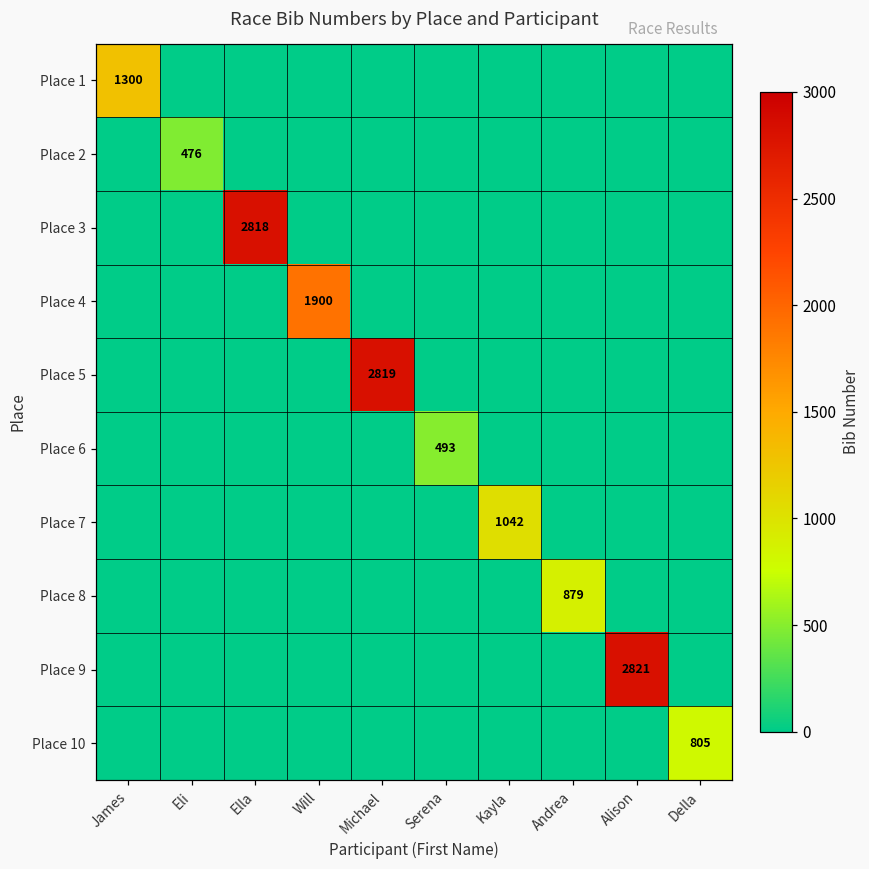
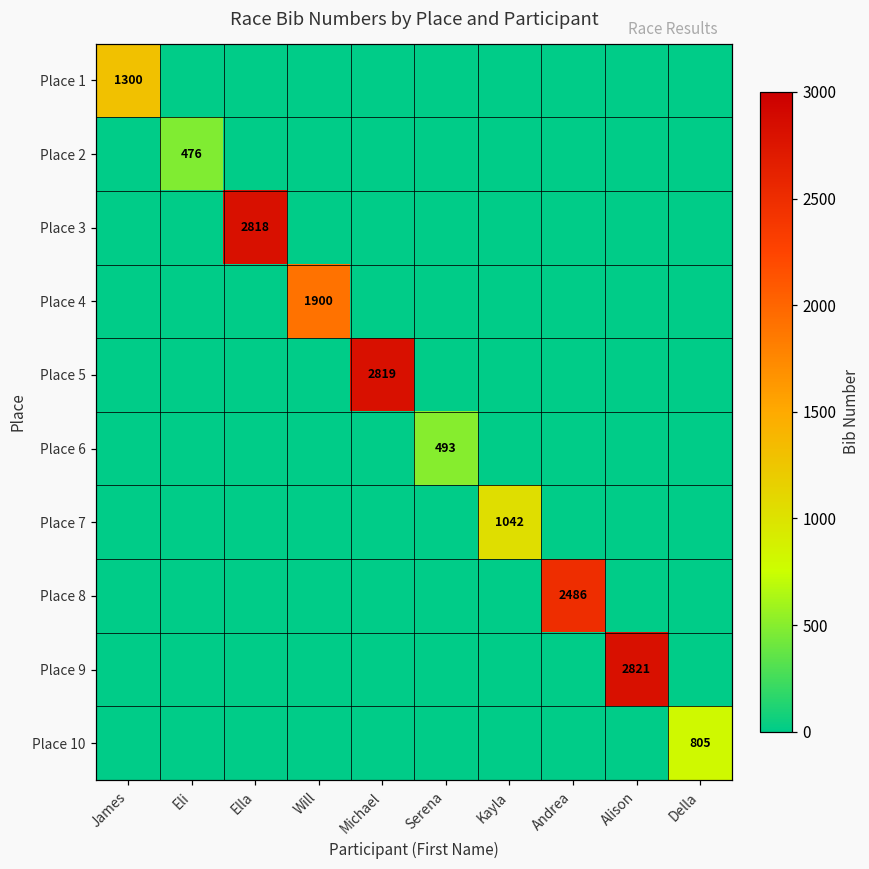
Place 8, Andrea: 879 -> 2486
